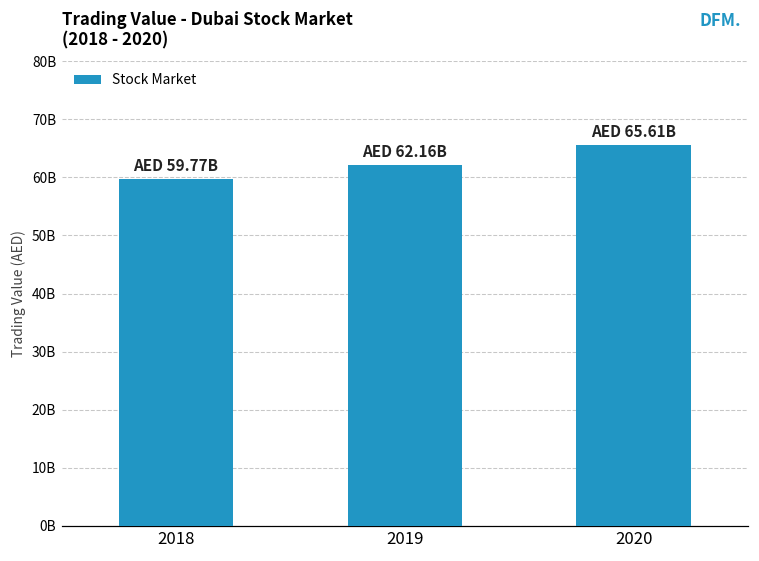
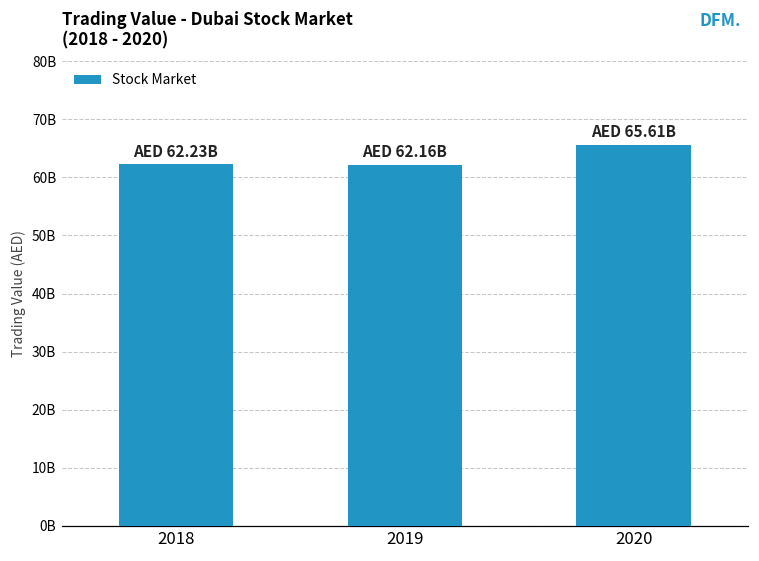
2018: 59.77B -> 62.23B
